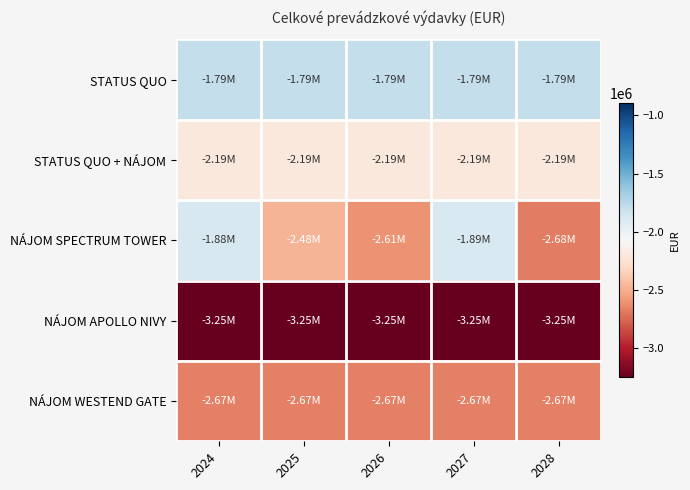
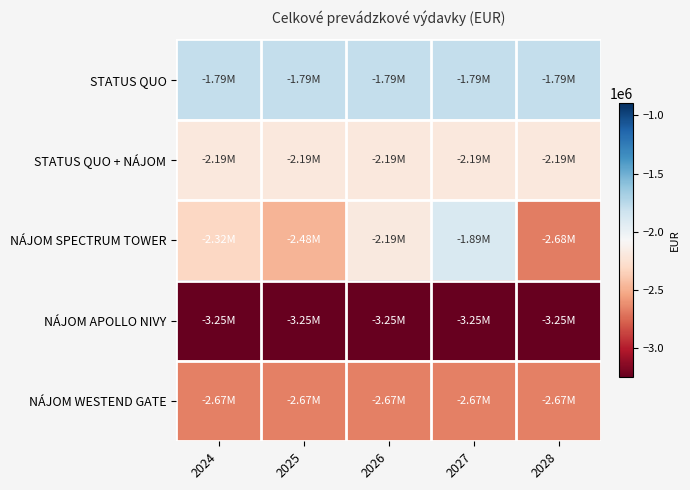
NÁJOM SPECTRUM TOWER, 2024: -1.88M -> -2.32M
NÁJOM SPECTRUM TOWER, 2026: -2.61M -> -2.19M
